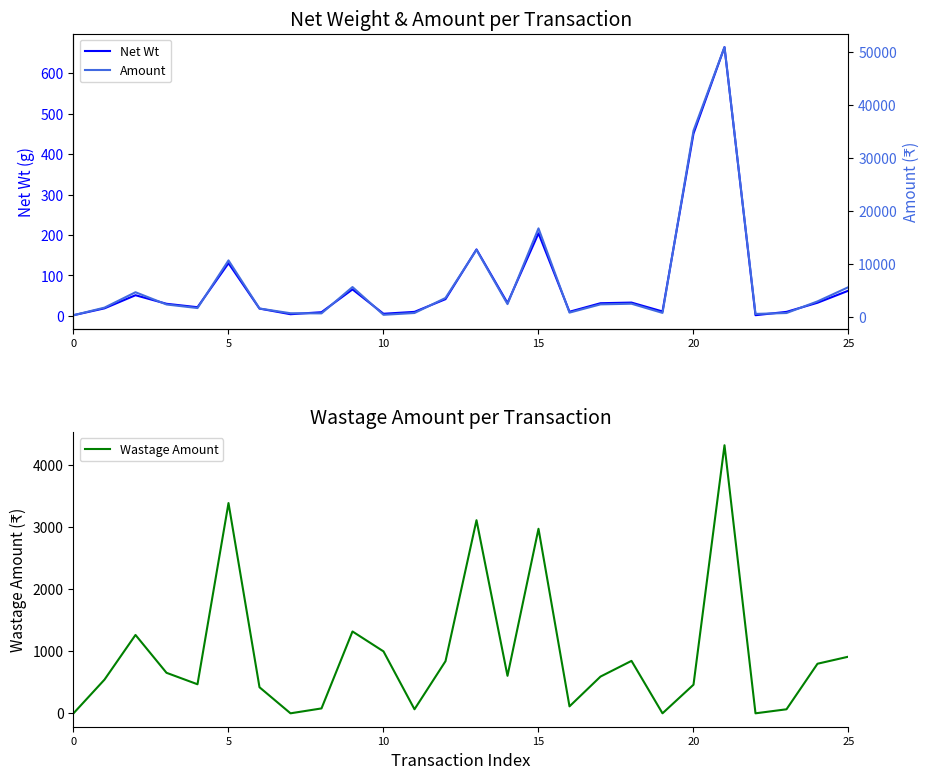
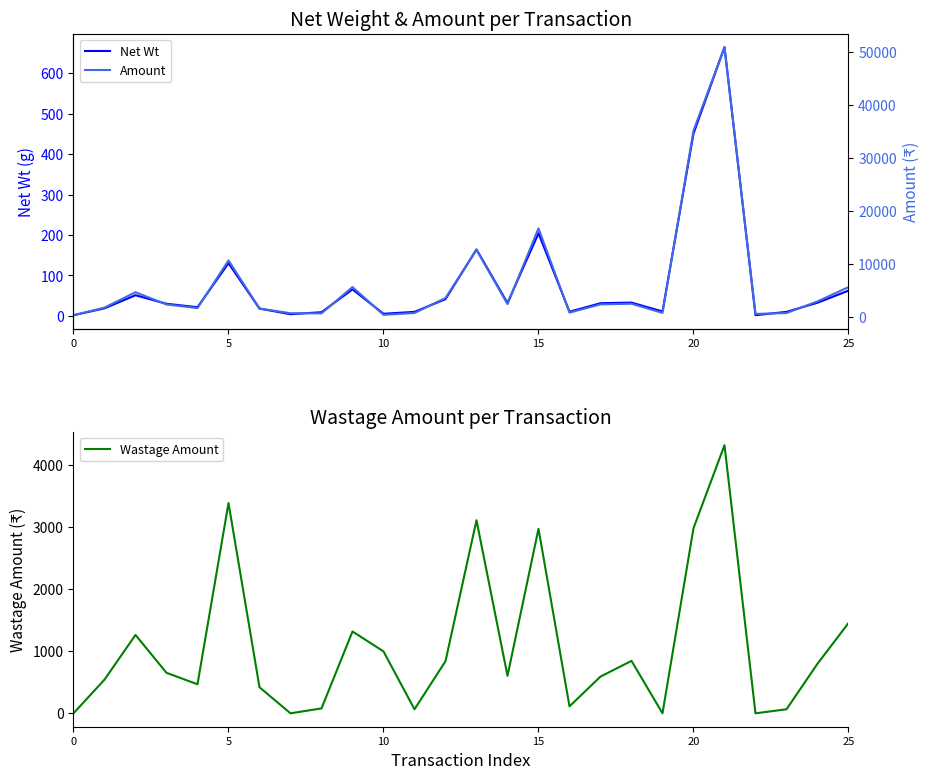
Wastage Amount per Transaction, 20: 500 -> 3000
Wastage Amount per Transaction, 25: 900 -> 1500
